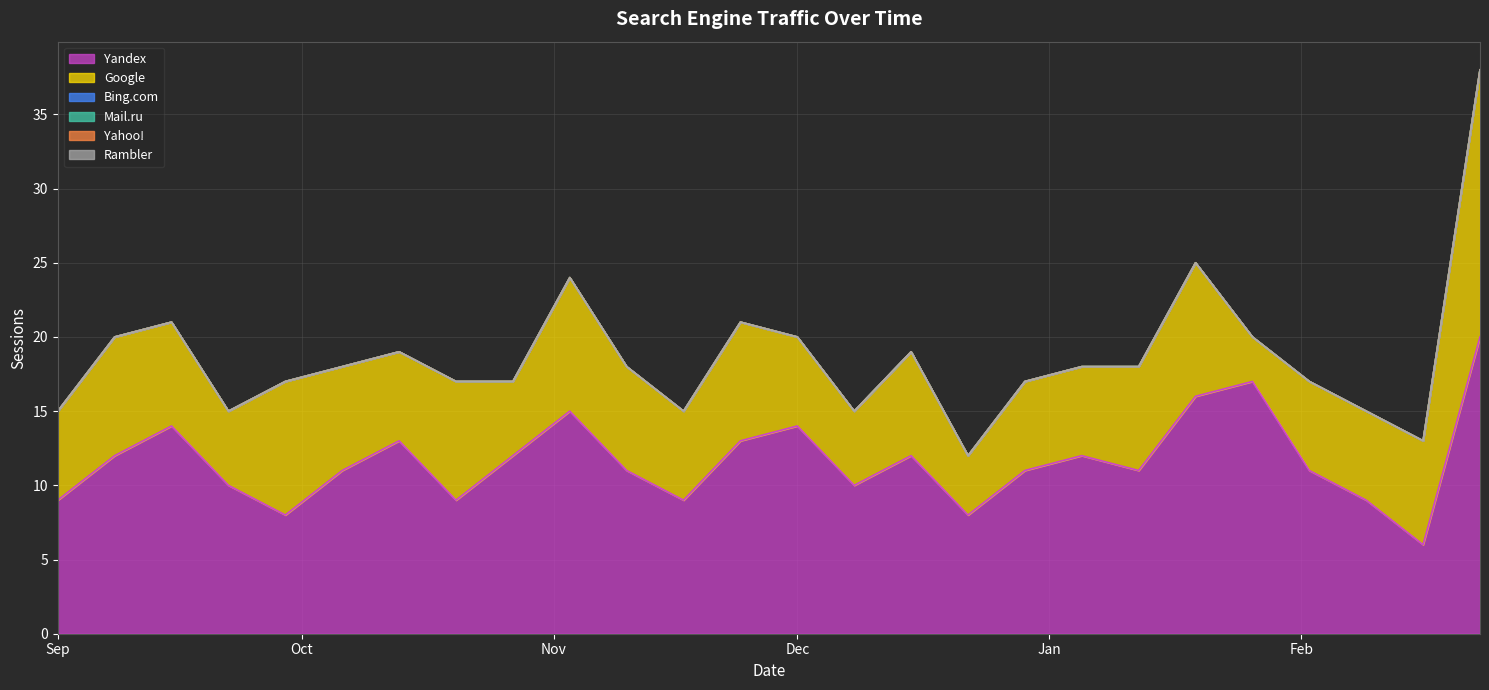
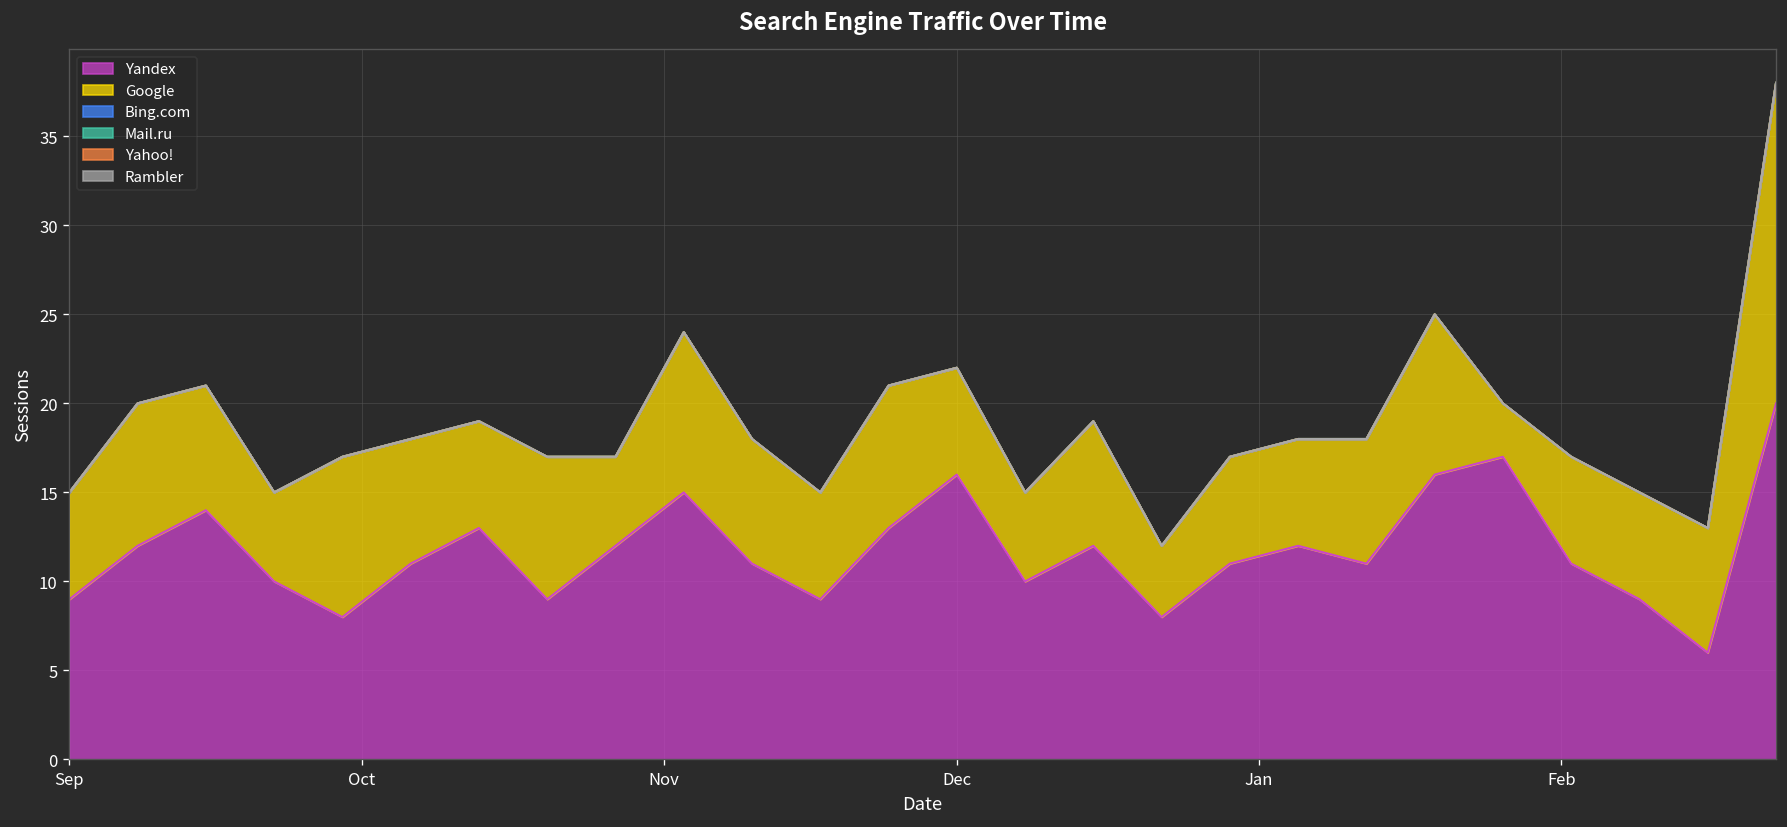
Yandex, Dec: 14 -> 16
